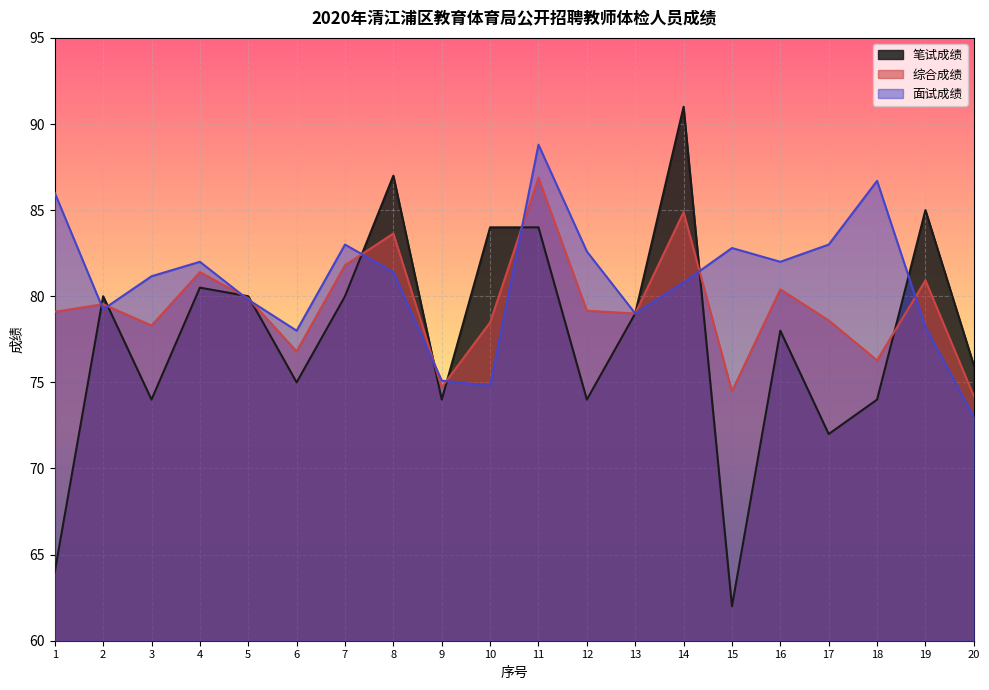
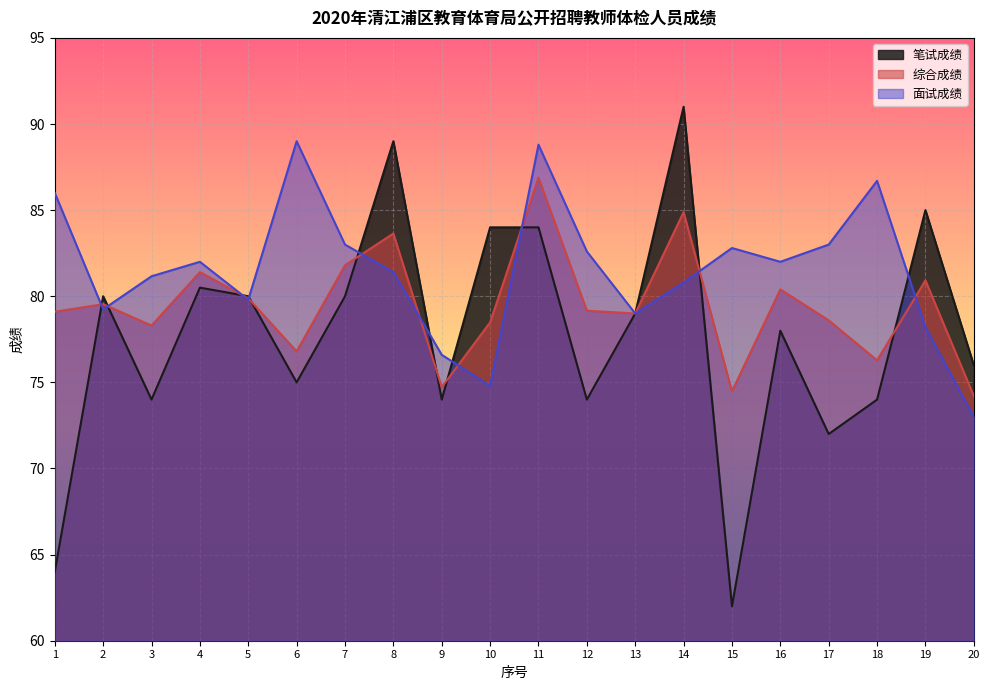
面试成绩, 6: 78 -> 89
笔试成绩, 8: 87 -> 89
面试成绩, 9: 75.1 -> 76.6
